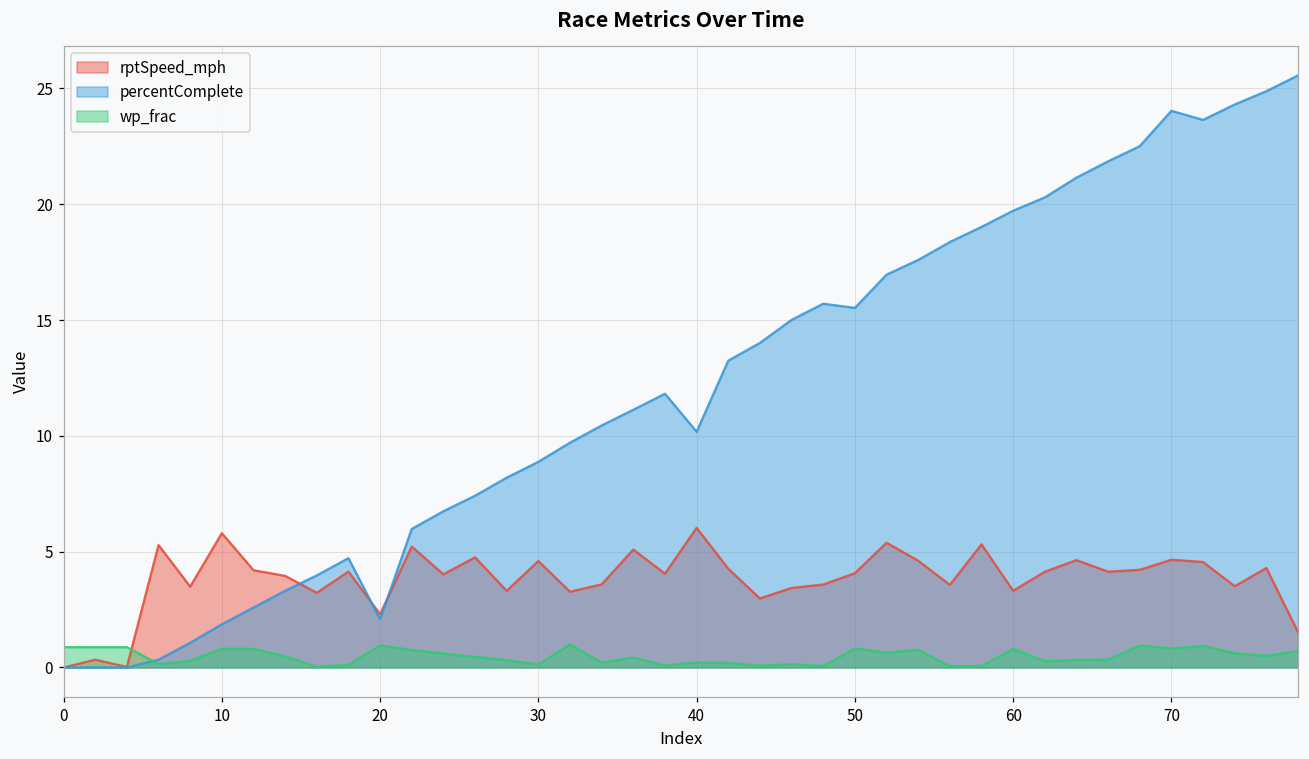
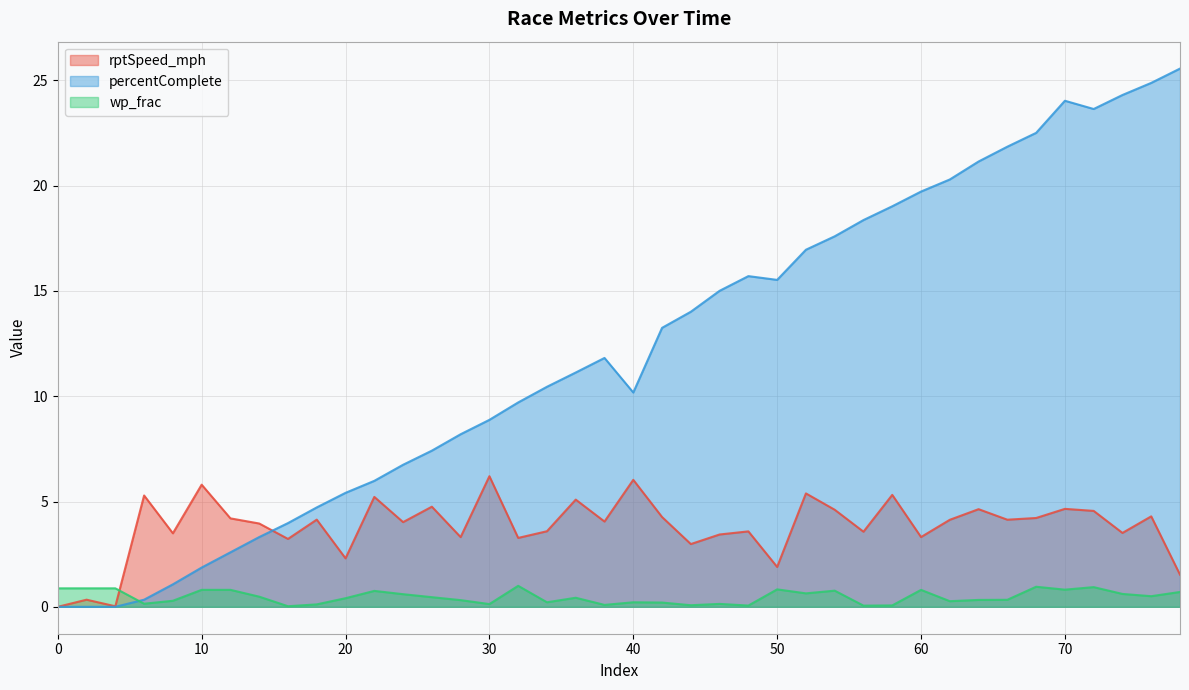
percentComplete, 20: 2.1 -> 5.4
wp_frac, 20: 1.0 -> 0.4
rptSpeed_mph, 30: 4.6 -> 6.2
rptSpeed_mph, 50: 4.1 -> 1.9
